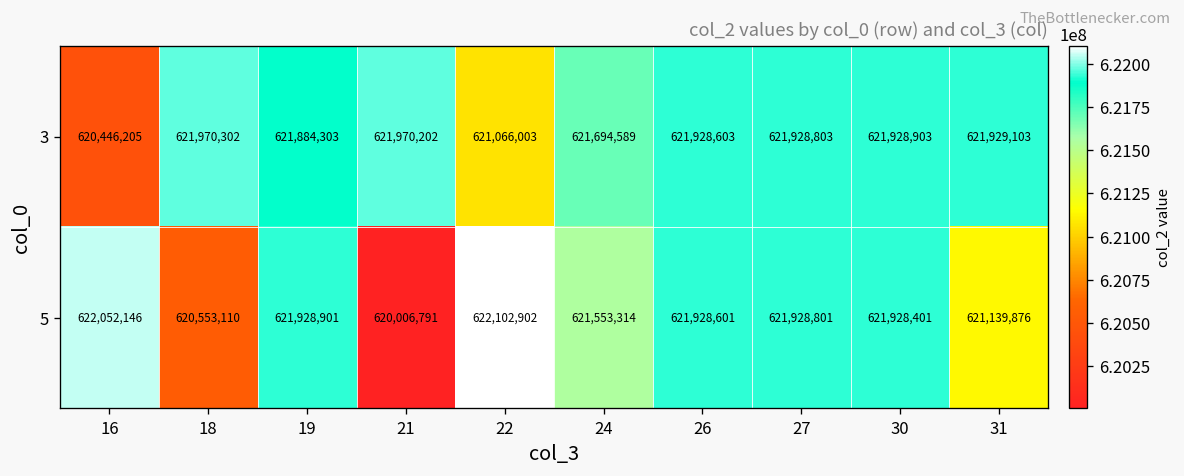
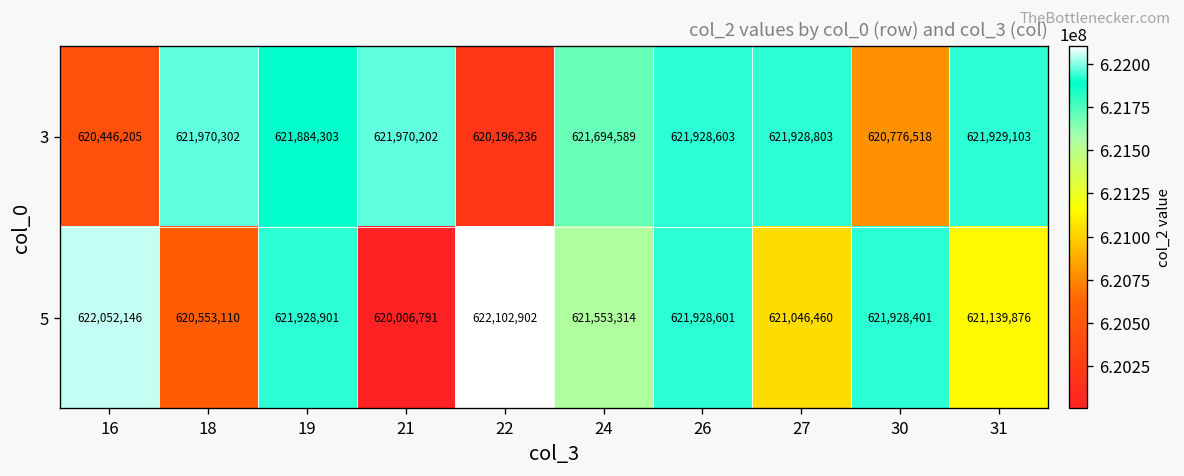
3, 22: 621,066,003 -> 620,196,236
3, 30: 621,928,903 -> 620,776,518
5, 27: 621,928,801 -> 621,046,460
